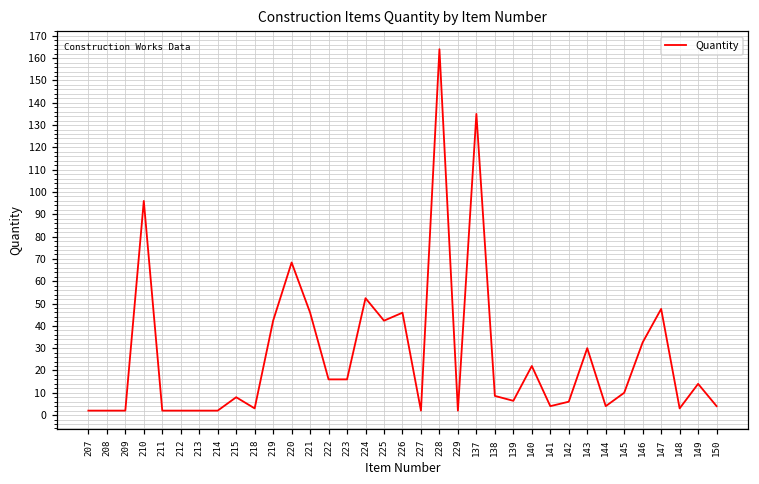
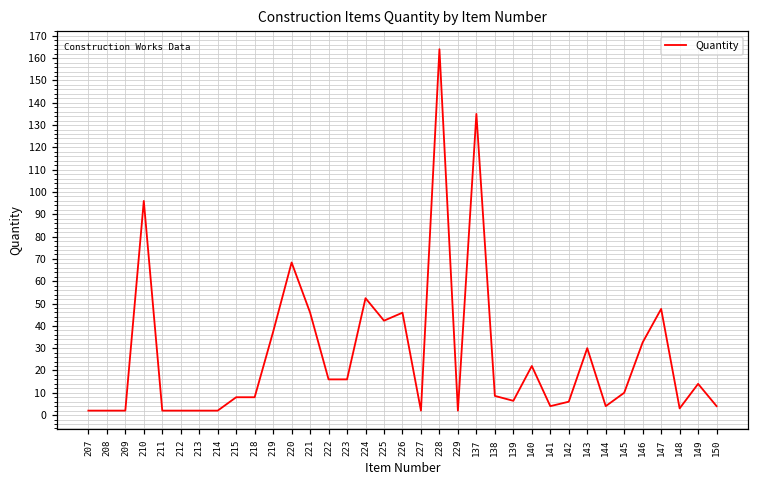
218: 3 -> 8
219: 42 -> 37
